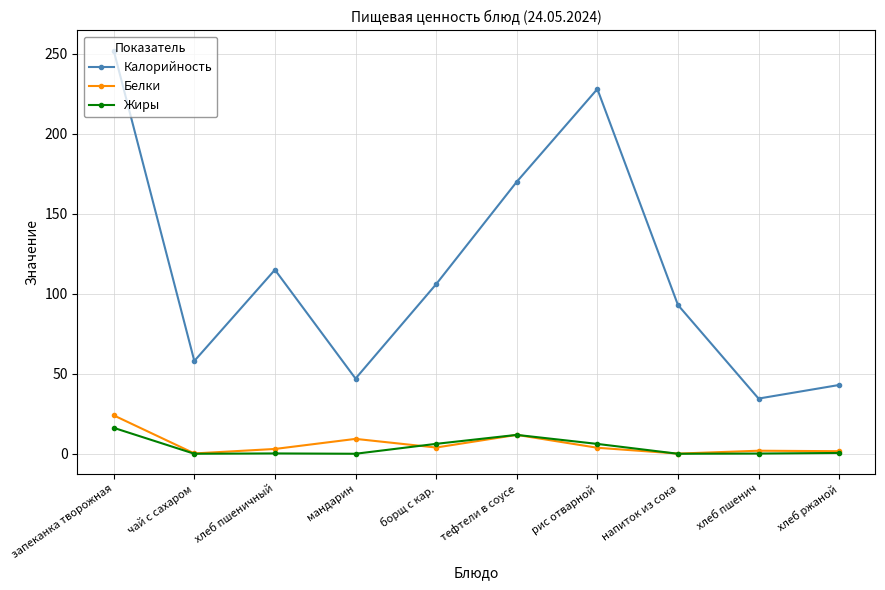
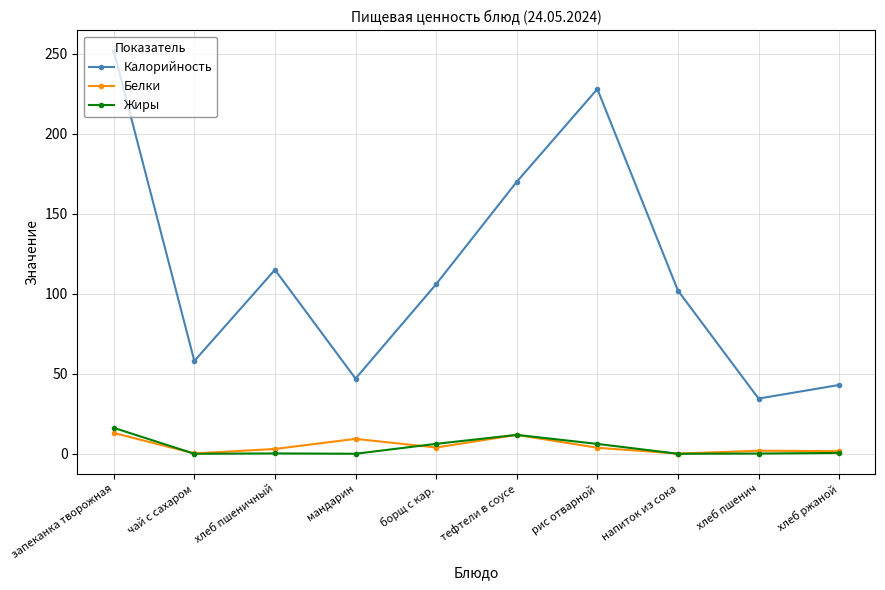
Белки, запеканка творожная: 24 -> 13
Калорийность, напиток из сока: 93 -> 102
